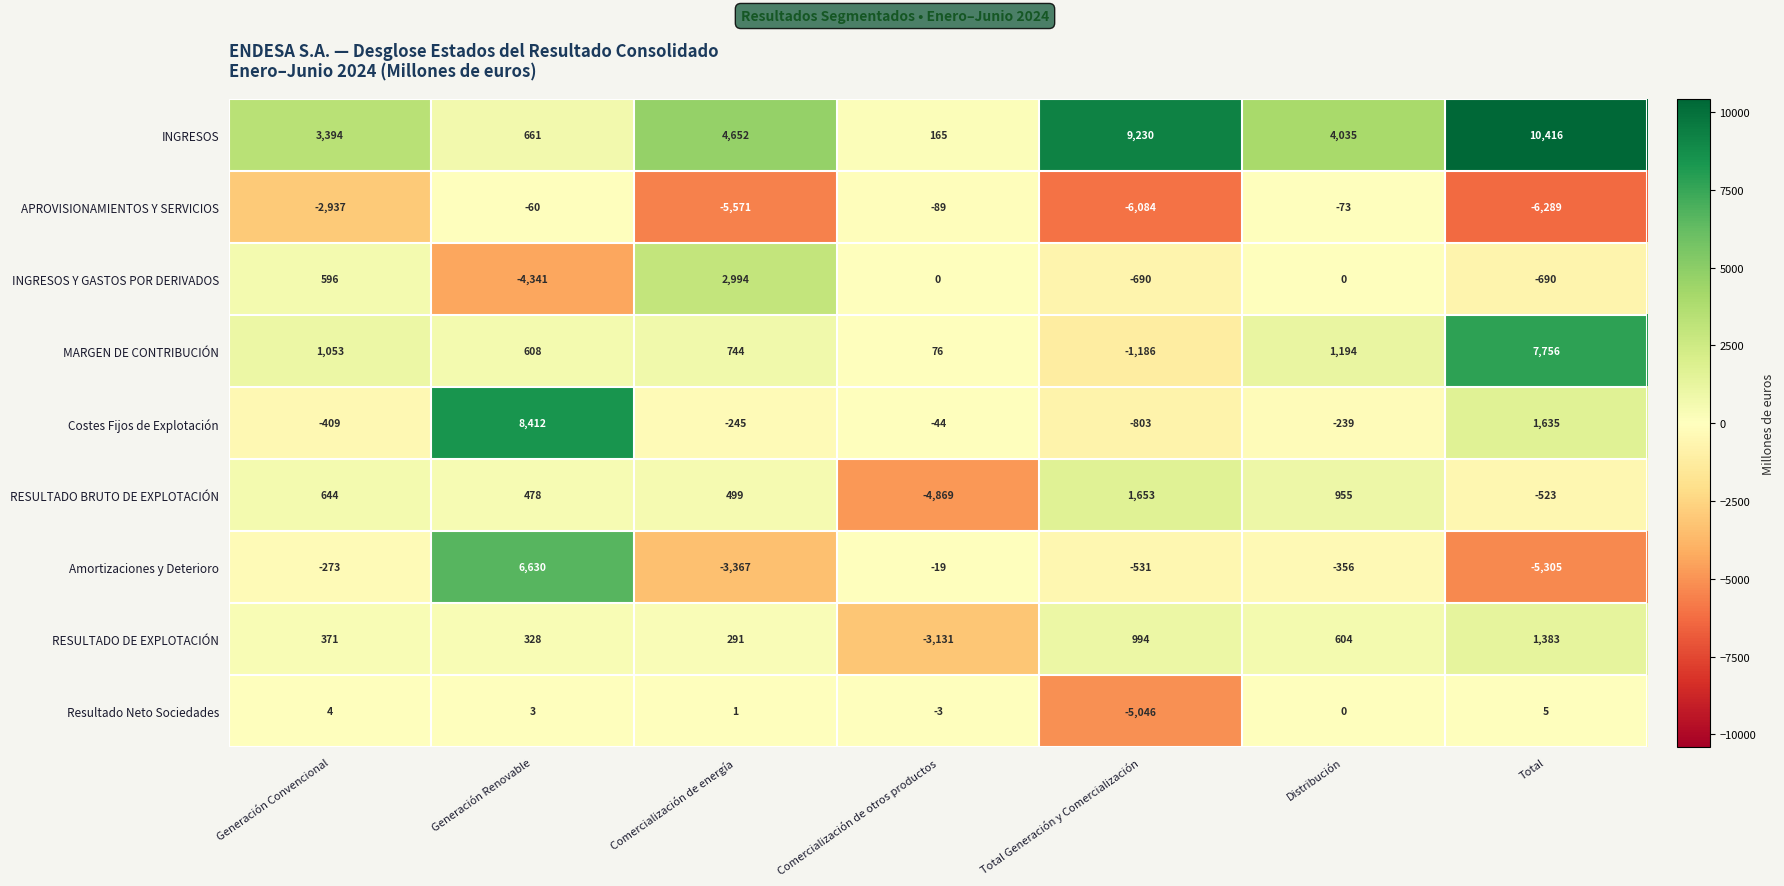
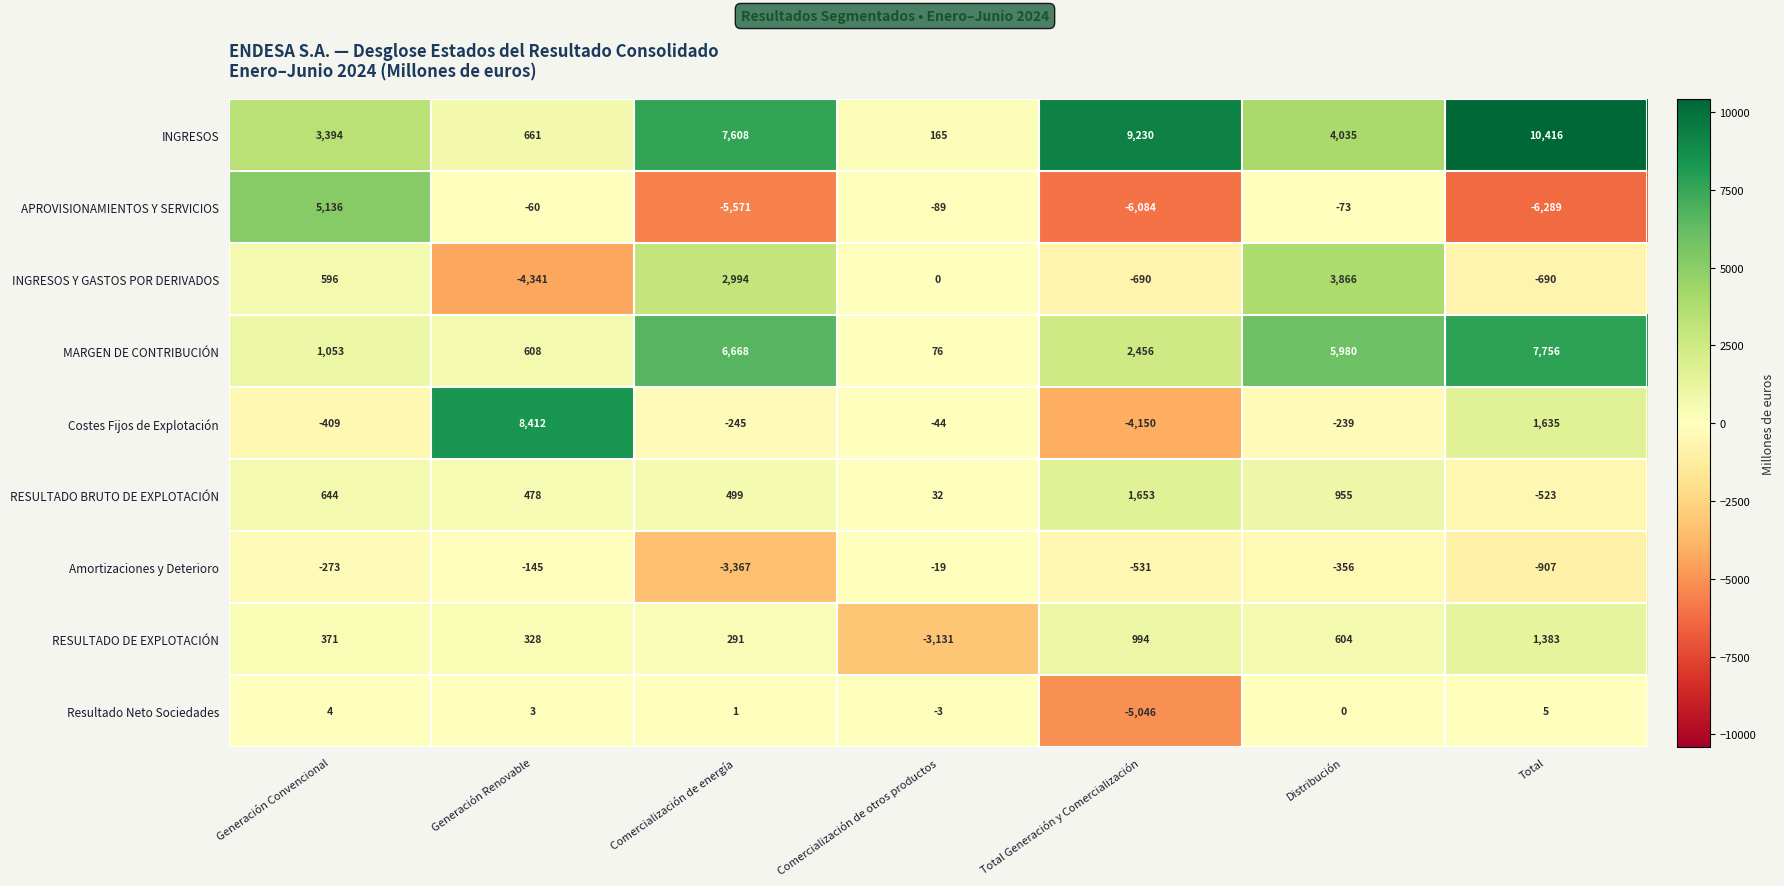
INGRESOS, Comercialización de energía: 4,652 -> 7,608
APROVISIONAMIENTOS Y SERVICIOS, Generación Convencional: -2,937 -> 5,136
INGRESOS Y GASTOS POR DERIVADOS, Distribución: 0 -> 3,866
MARGEN DE CONTRIBUCIÓN, Comercialización de energía: 744 -> 6,668
MARGEN DE CONTRIBUCIÓN, Total Generación y Comercialización: -1,186 -> 2,456
MARGEN DE CONTRIBUCIÓN, Distribución: 1,194 -> 5,980
Costes Fijos de Explotación, Total Generación y Comercialización: -803 -> -4,150
RESULTADO BRUTO DE EXPLOTACIÓN, Comercialización de otros productos: -4,869 -> 32
Amortizaciones y Deterioro, Generación Renovable: 6,630 -> -145
Amortizaciones y Deterioro, Total: -5,305 -> -907
